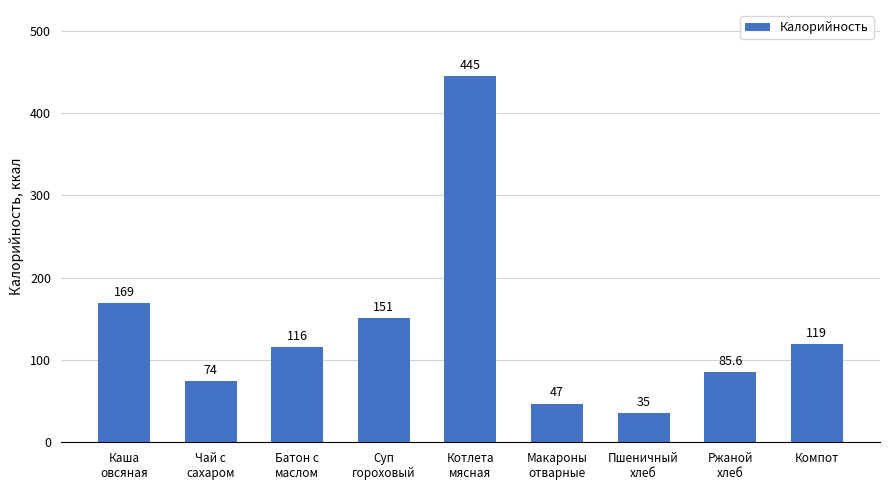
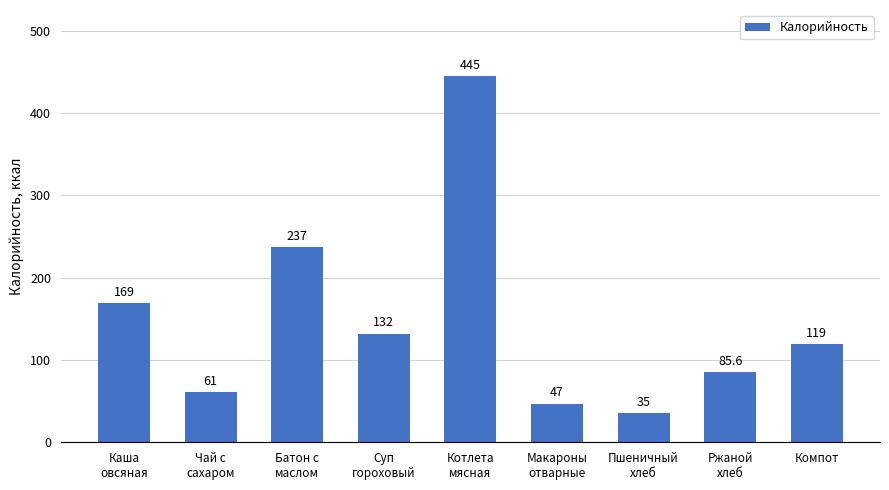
Чай с сахаром: 74 -> 61
Батон с маслом: 116 -> 237
Суп гороховый: 151 -> 132
